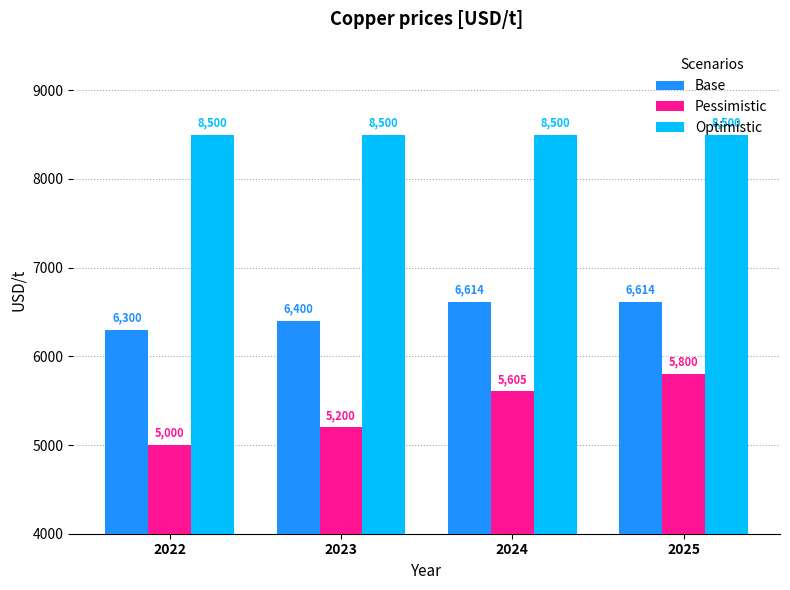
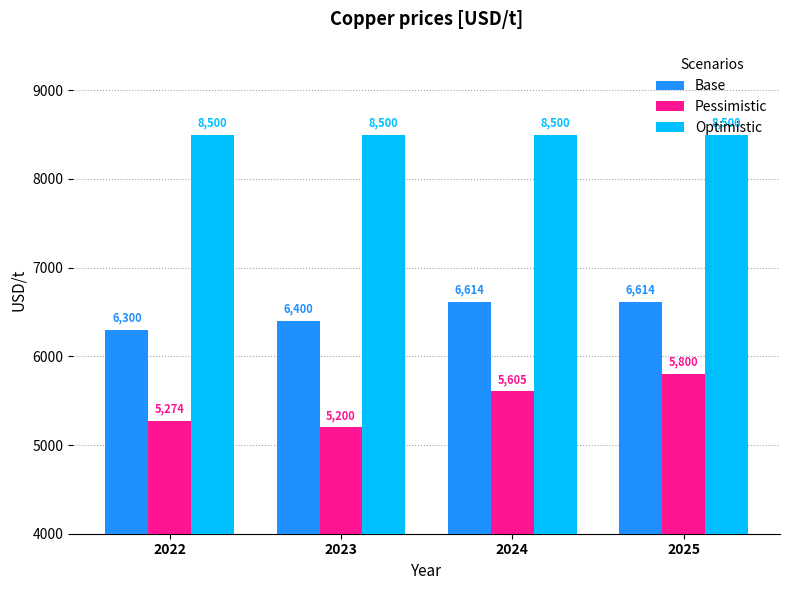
Pessimistic, 2022: 5,000 -> 5,274
